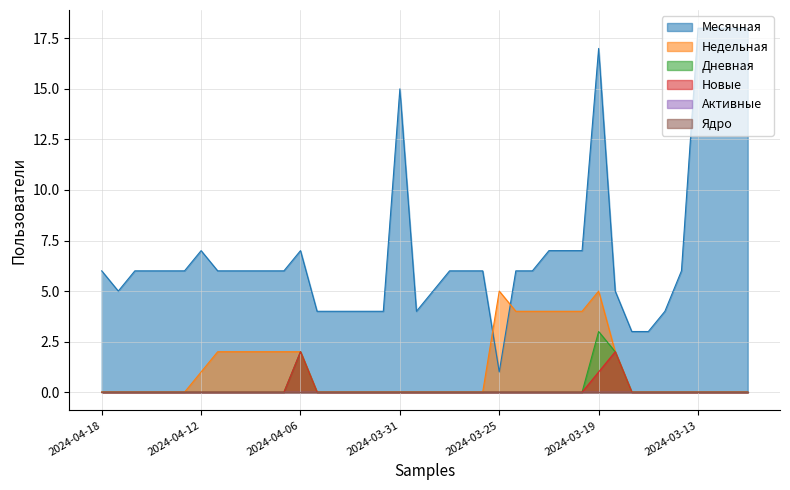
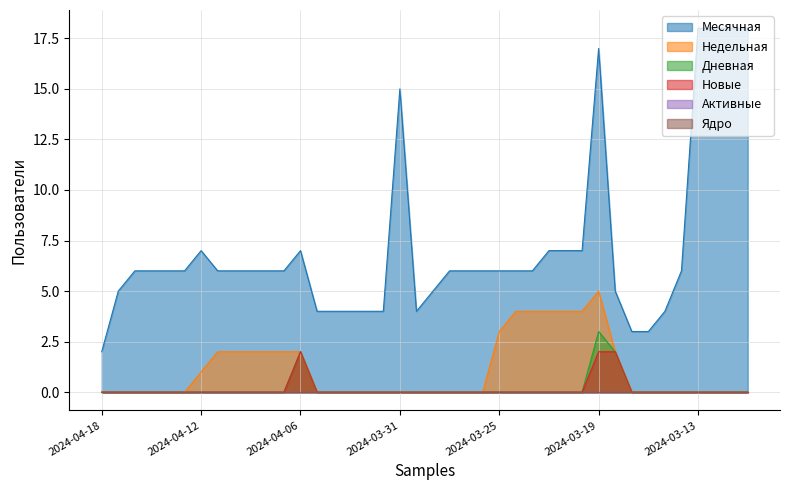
Месячная, 2024-04-18: 6 -> 2
Месячная, 2024-03-25: 1 -> 6
Недельная, 2024-03-25: 5 -> 3
Новые, 2024-03-19: 1 -> 2
